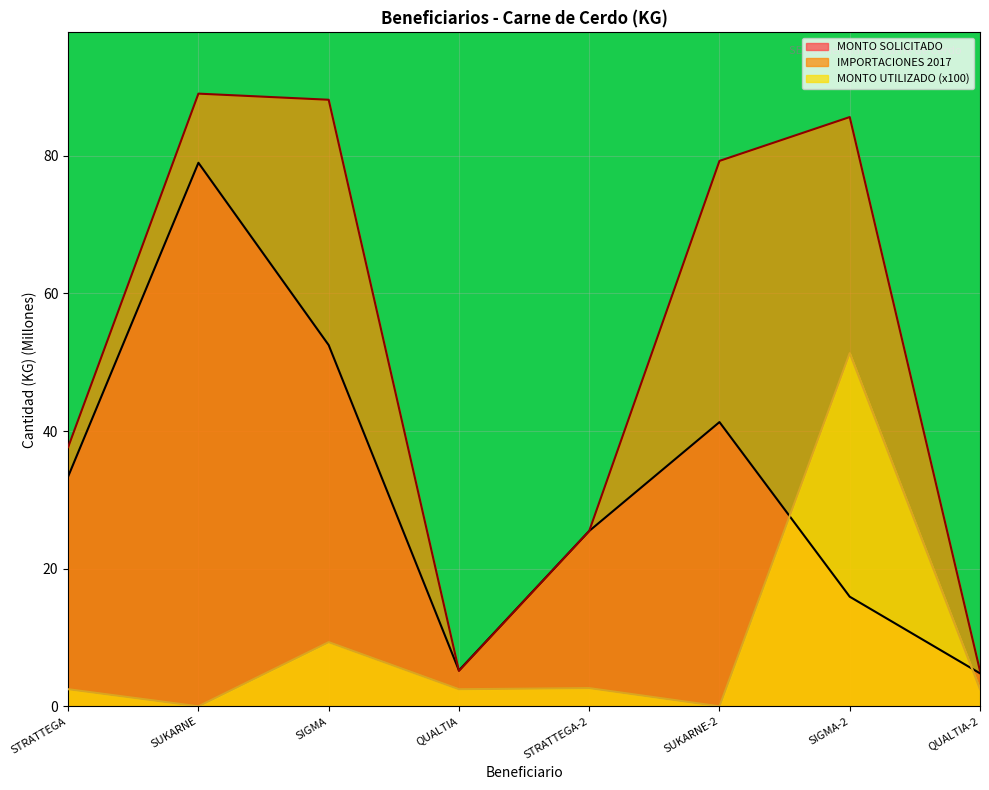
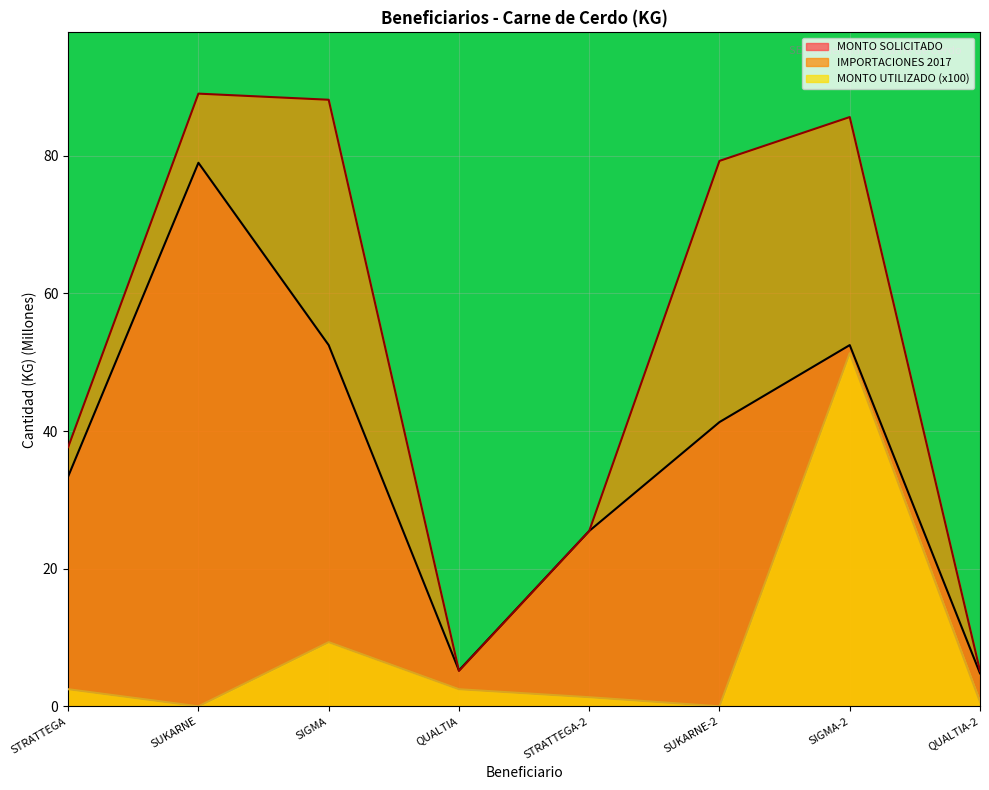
MONTO UTILIZADO (x100), STRATTEGA-2: 3 -> 1
MONTO SOLICITADO, SIGMA-2: 16 -> 53
MONTO UTILIZADO (x100), QUALTIA-2: 2 -> 1
